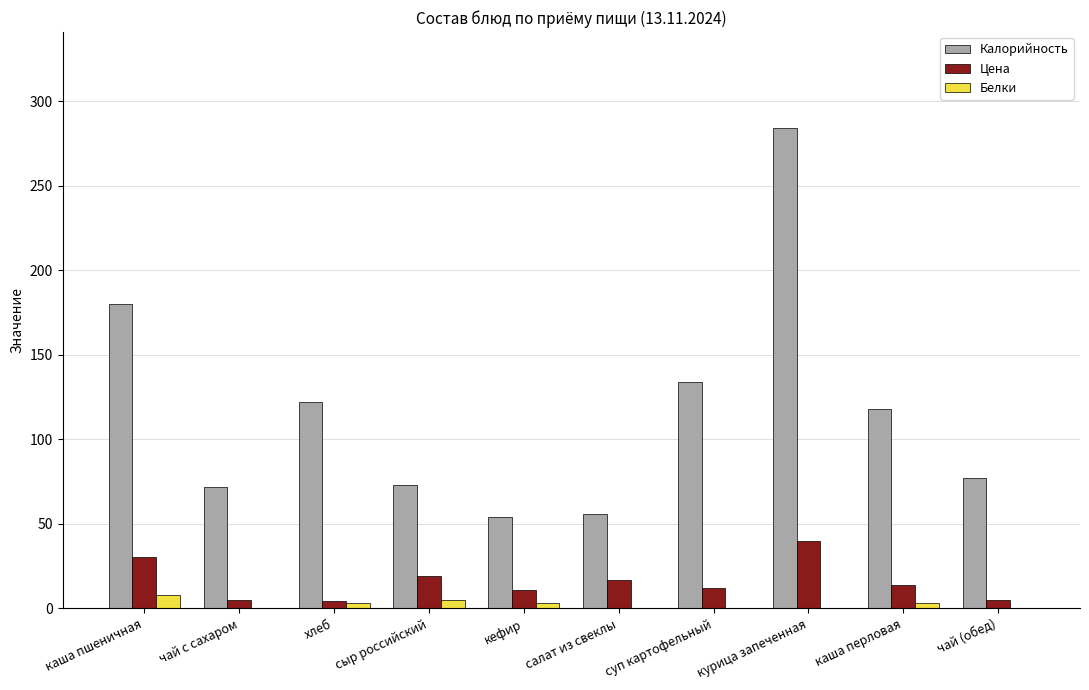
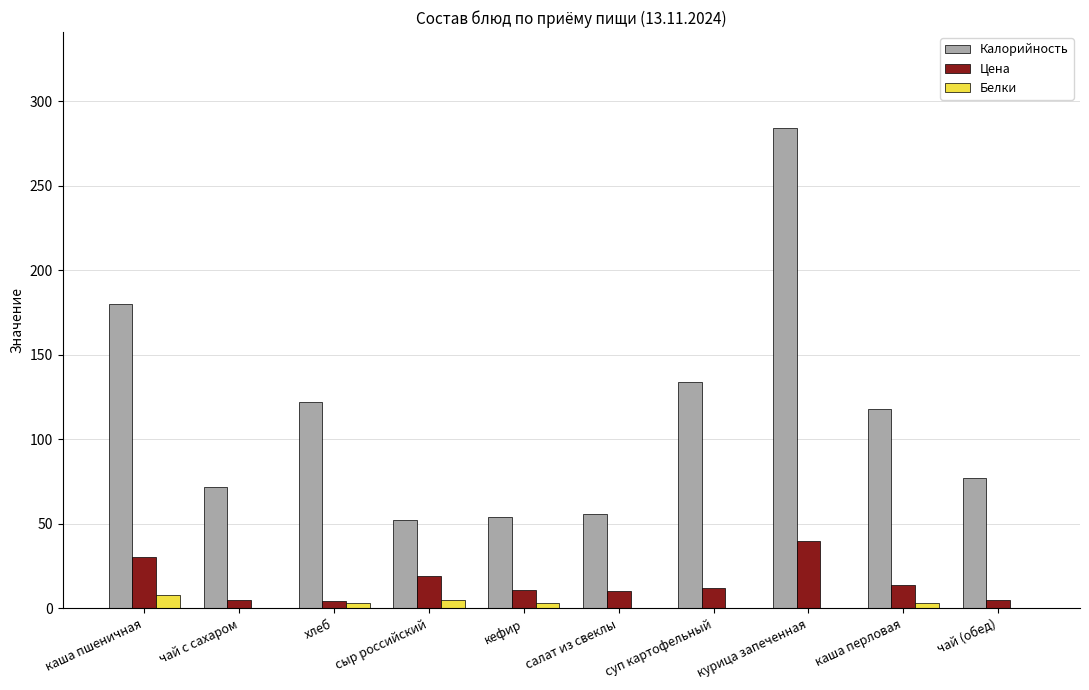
Калорийность, сыр российский: 73 -> 52
Цена, салат из свеклы: 17 -> 10
